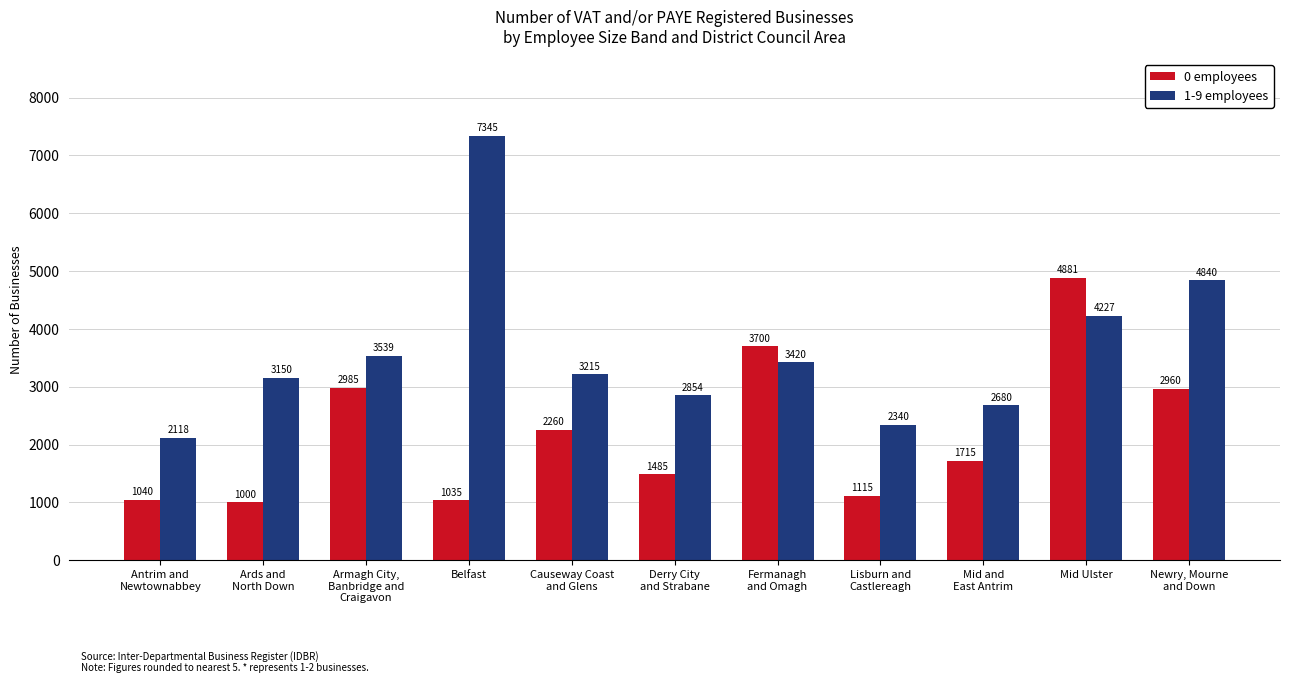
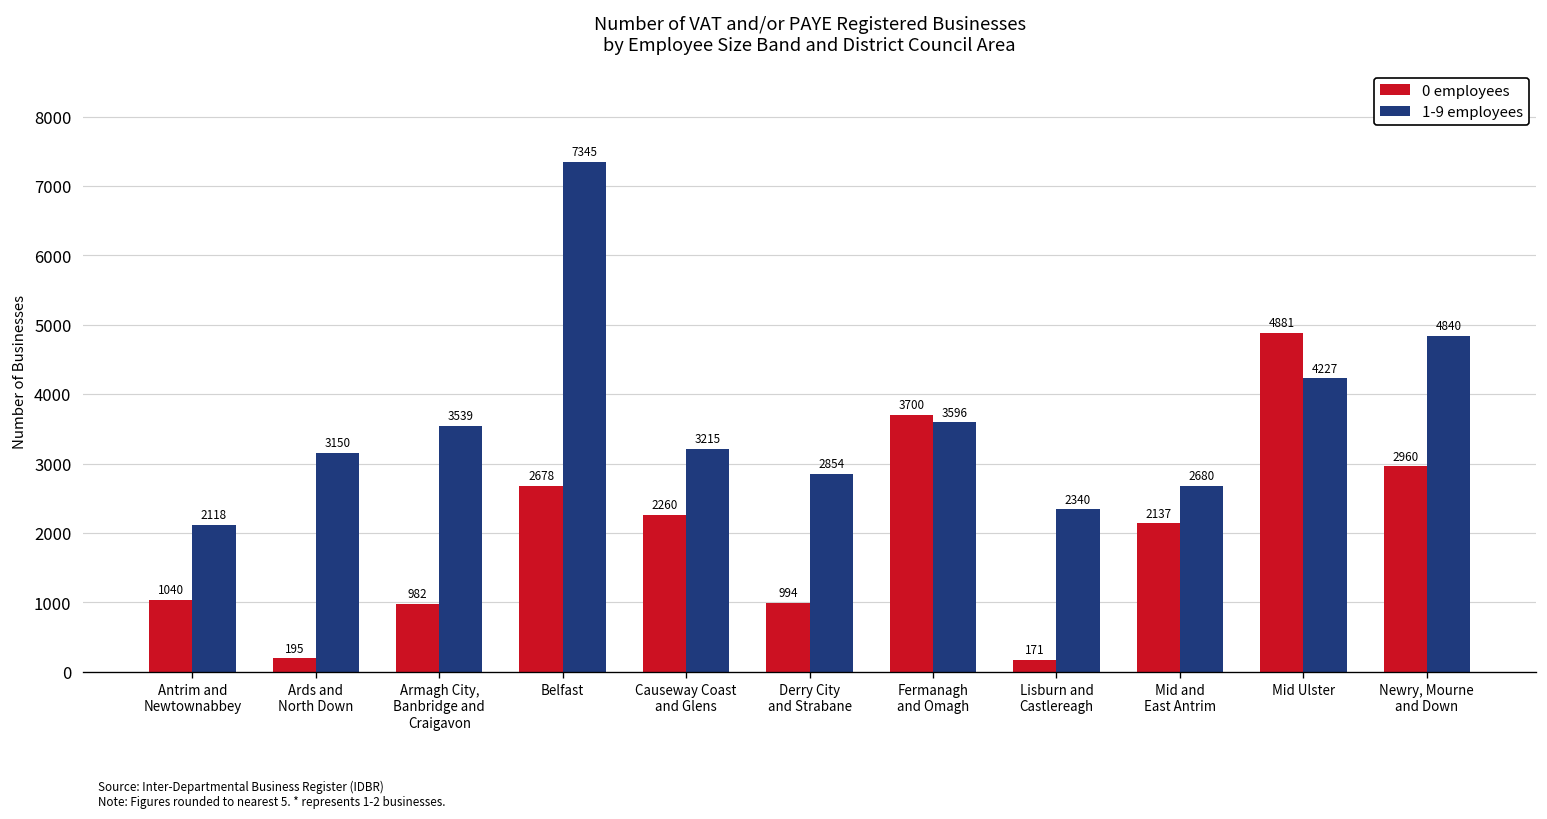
0 employees, Ards and North Down: 1000 -> 195
0 employees, Armagh City, Banbridge and Craigavon: 2985 -> 982
0 employees, Belfast: 1035 -> 2678
0 employees, Derry City and Strabane: 1485 -> 994
1-9 employees, Fermanagh and Omagh: 3420 -> 3596
0 employees, Lisburn and Castlereagh: 1115 -> 171
0 employees, Mid and East Antrim: 1715 -> 2137
